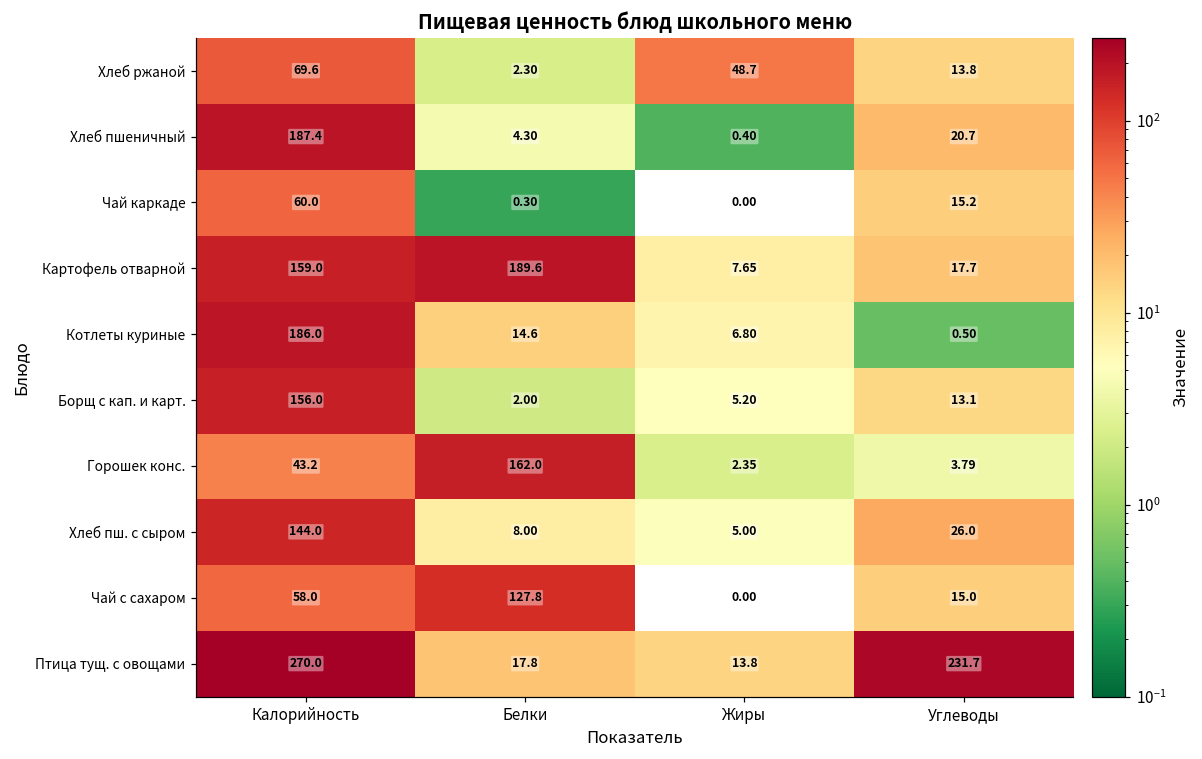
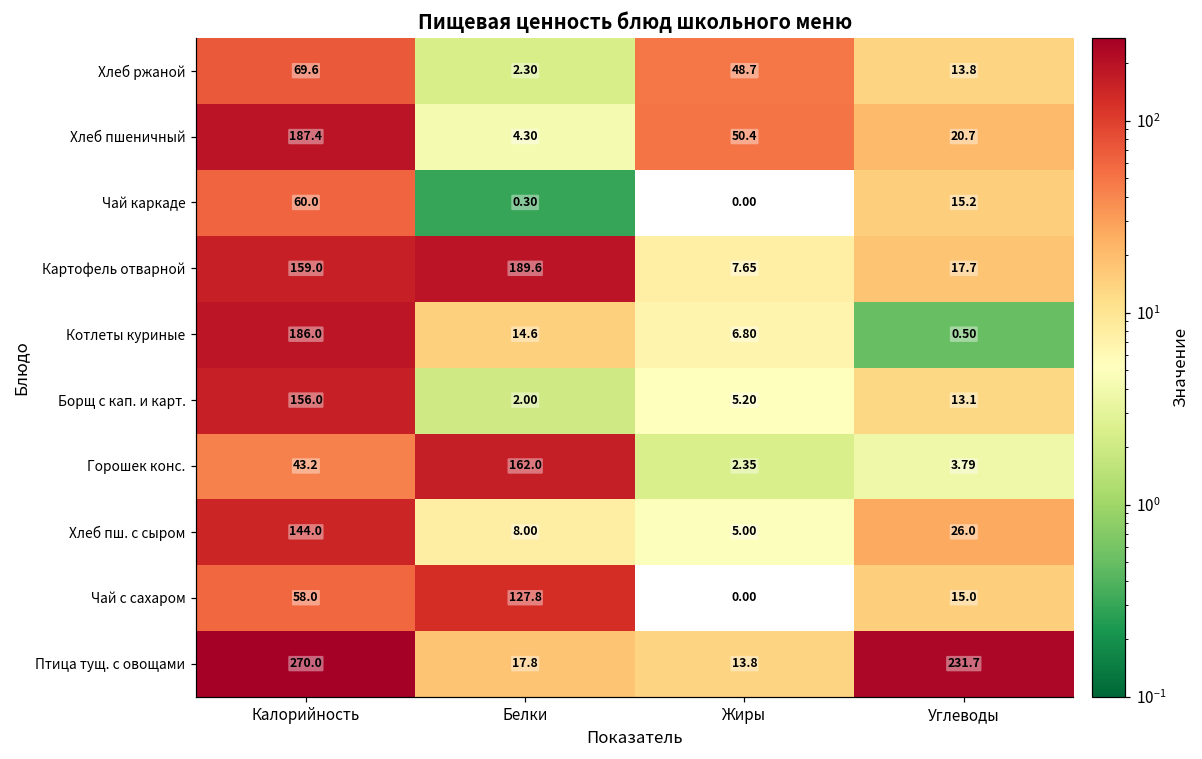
Хлеб пшеничный, Жиры: 0.40 -> 50.4
